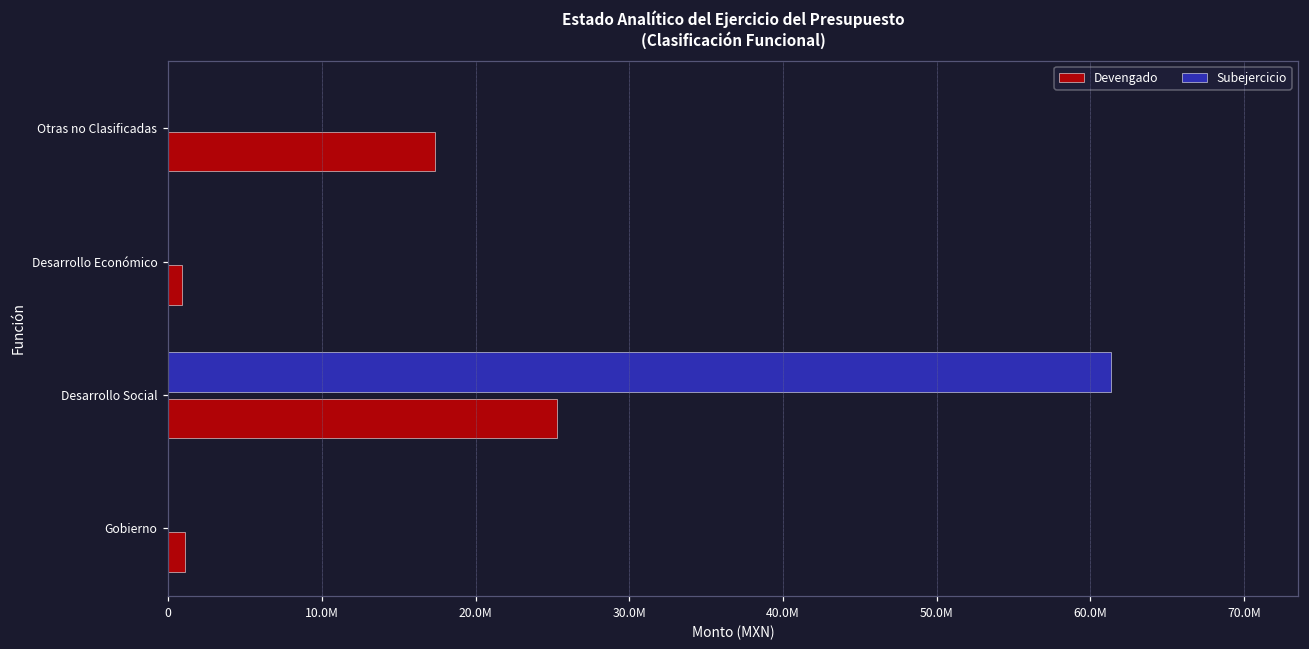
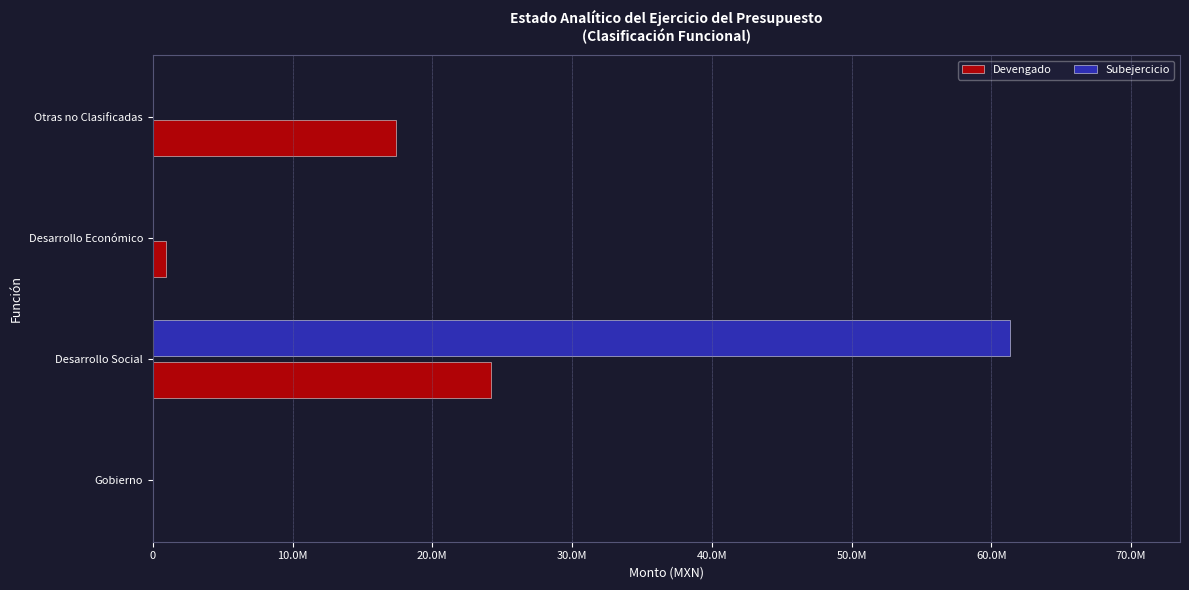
Devengado, Desarrollo Social: 25300000 -> 24200000
Devengado, Gobierno: 1100000 -> 0
